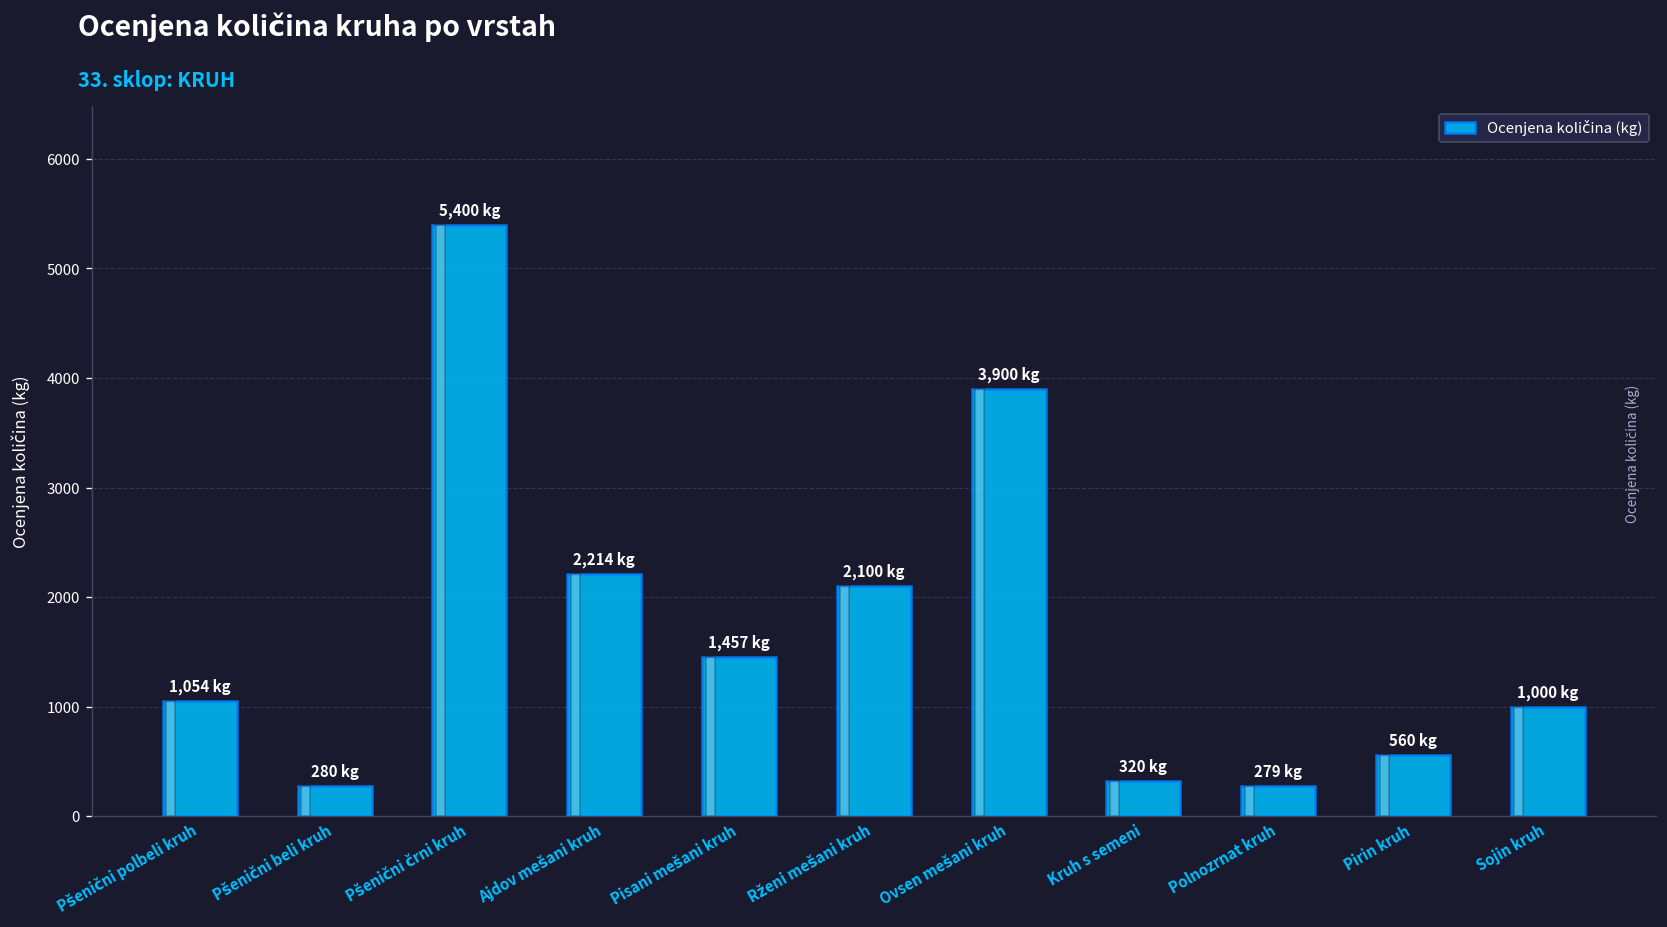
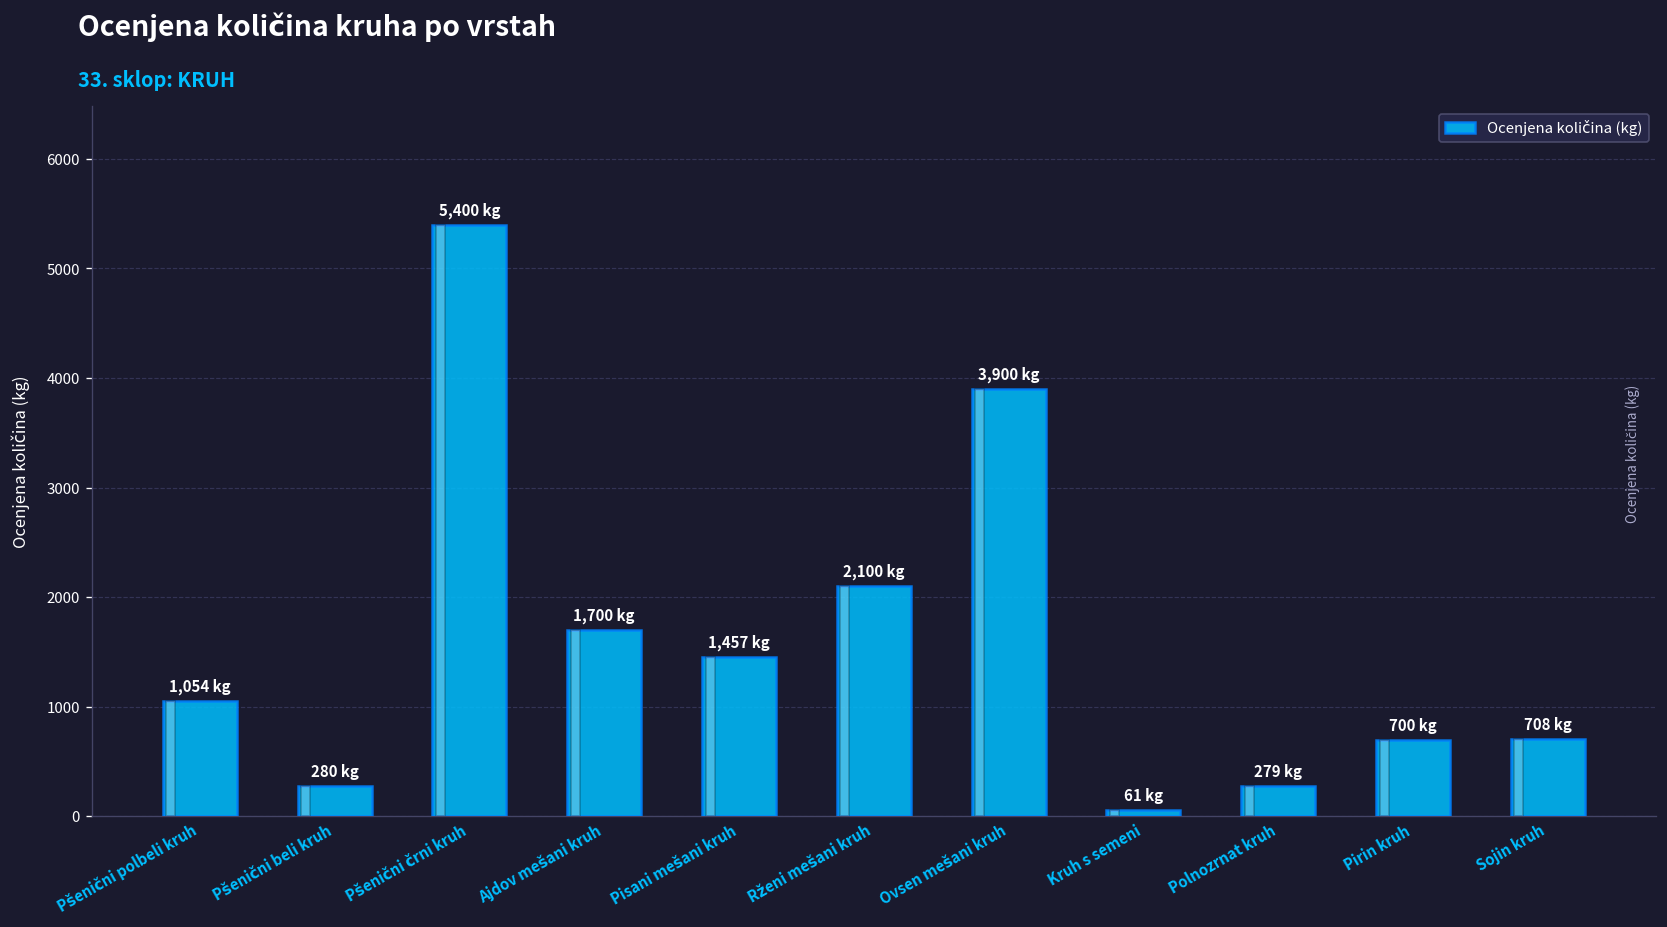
Ajdov mešani kruh: 2,214 -> 1,700
Kruh s semeni: 320 -> 61
Pirin kruh: 560 -> 700
Sojin kruh: 1,000 -> 708
